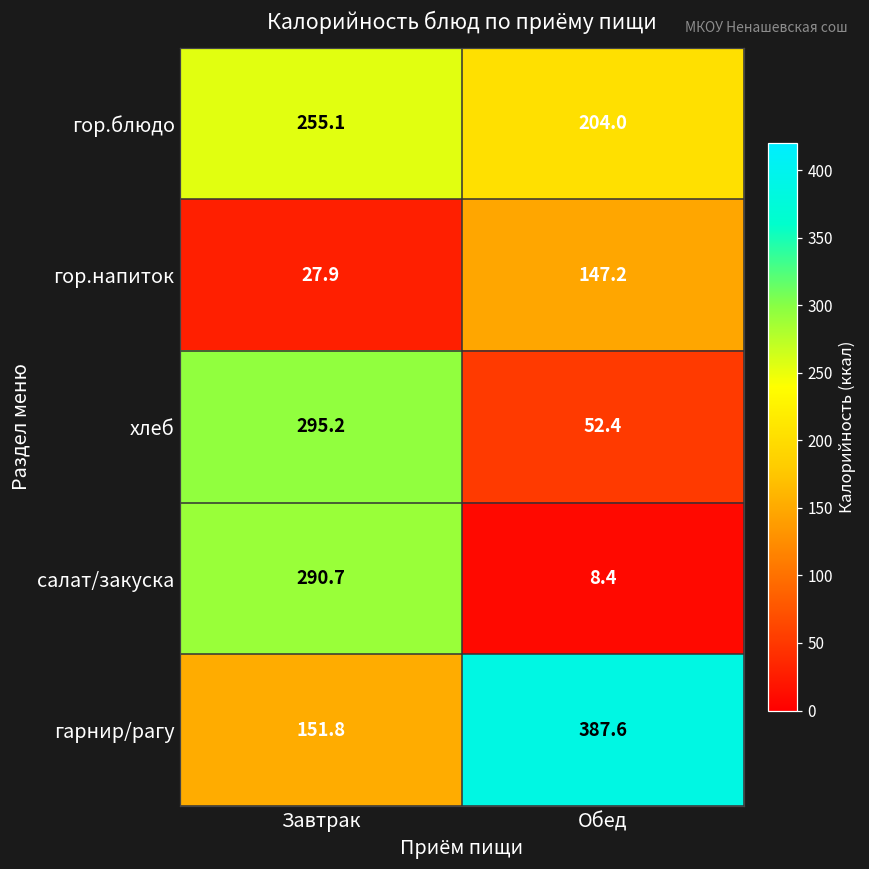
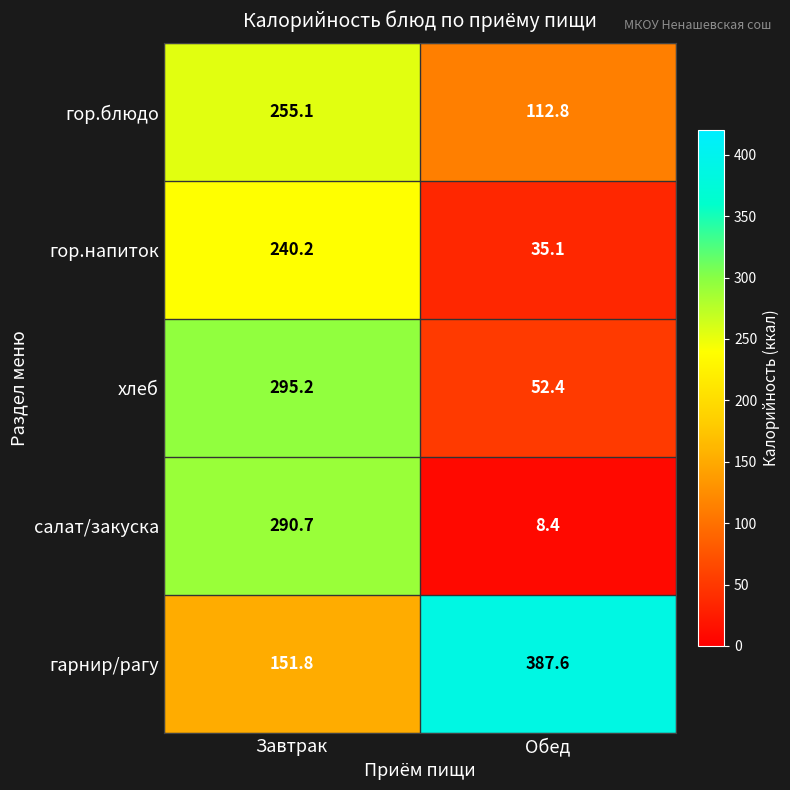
гор.блюдо, Обед: 204.0 -> 112.8
гор.напиток, Завтрак: 27.9 -> 240.2
гор.напиток, Обед: 147.2 -> 35.1
